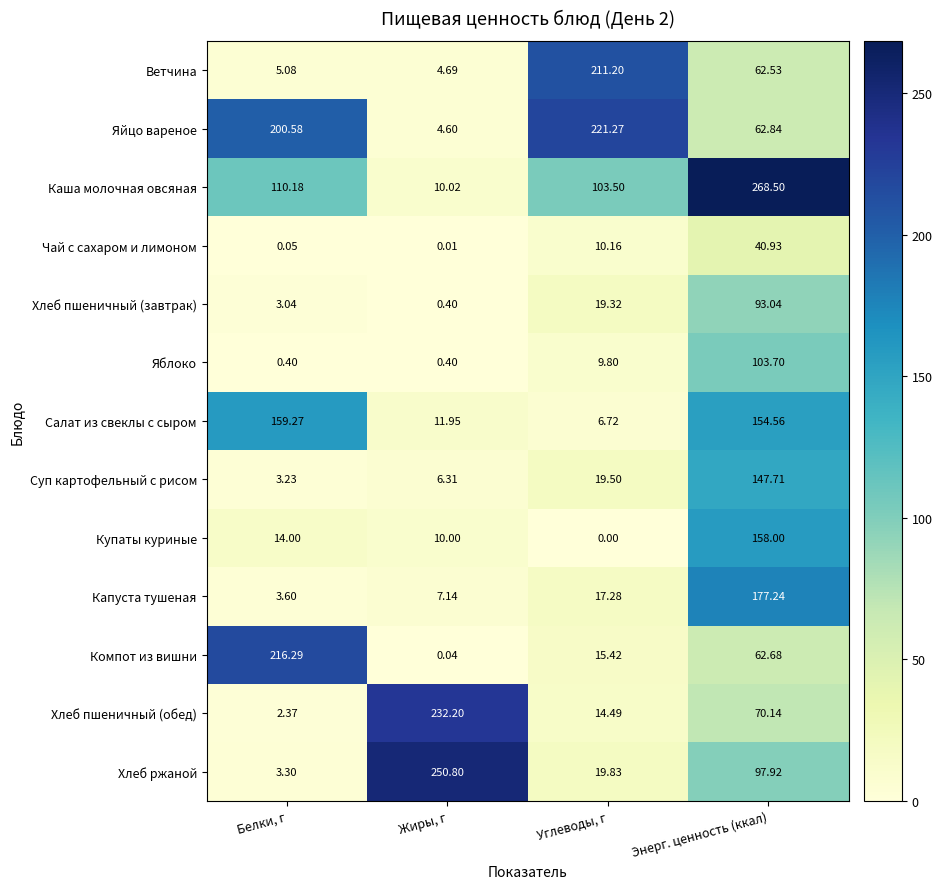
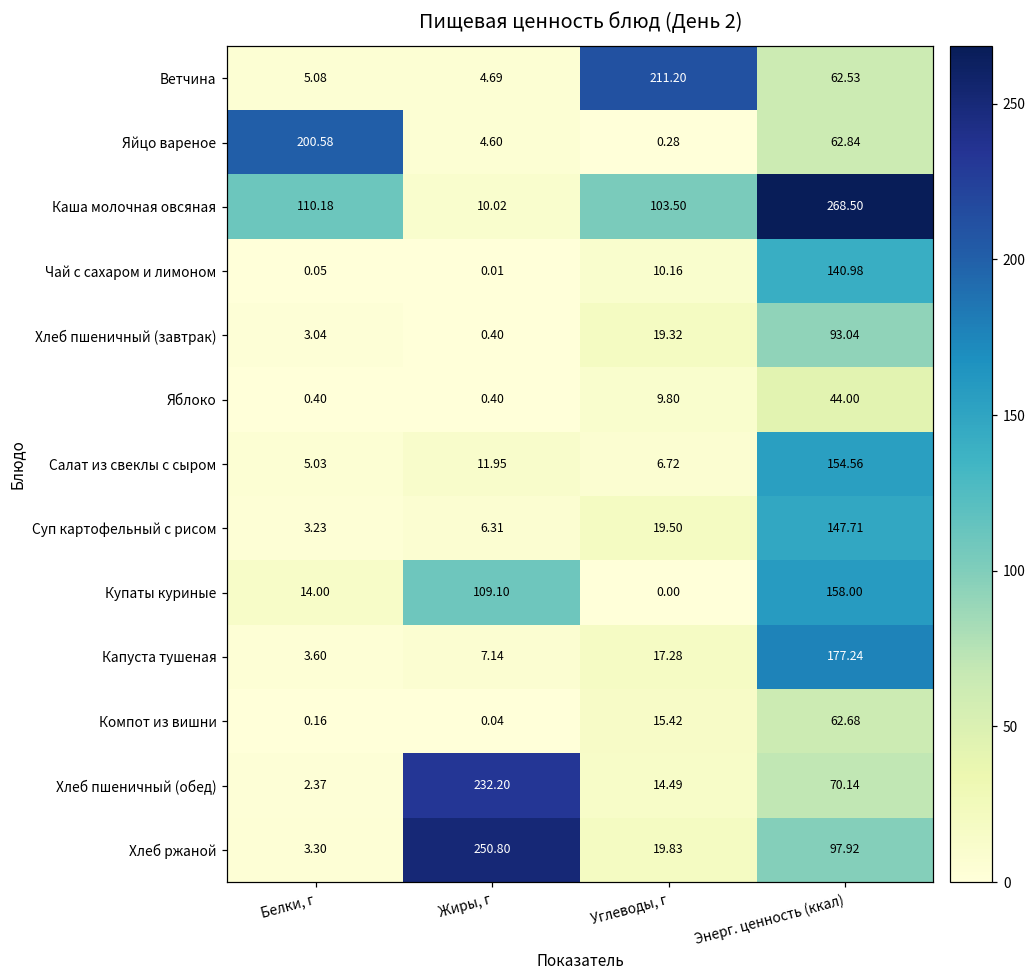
Яйцо вареное, Углеводы, г: 221.27 -> 0.28
Чай с сахаром и лимоном, Энерг. ценность (ккал): 40.93 -> 140.98
Яблоко, Энерг. ценность (ккал): 103.70 -> 44.00
Салат из свеклы с сыром, Белки, г: 159.27 -> 5.03
Купаты куриные, Жиры, г: 10.00 -> 109.10
Компот из вишни, Белки, г: 216.29 -> 0.16
